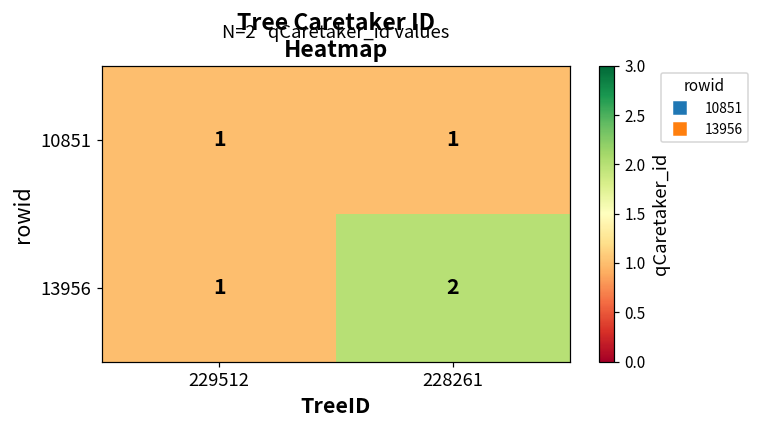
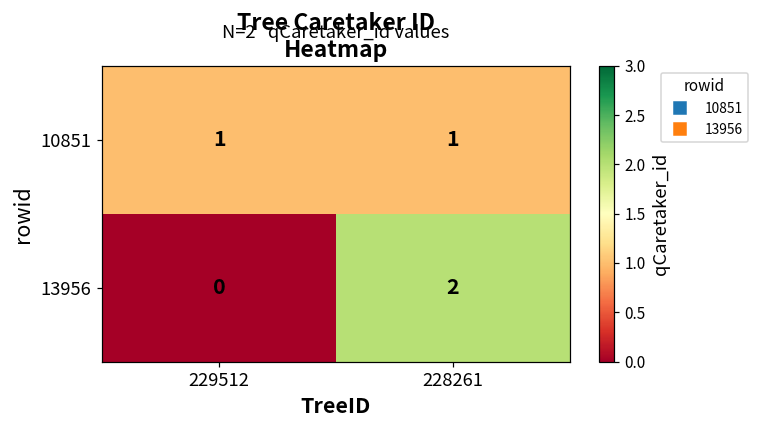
13956, 229512: 1 -> 0
